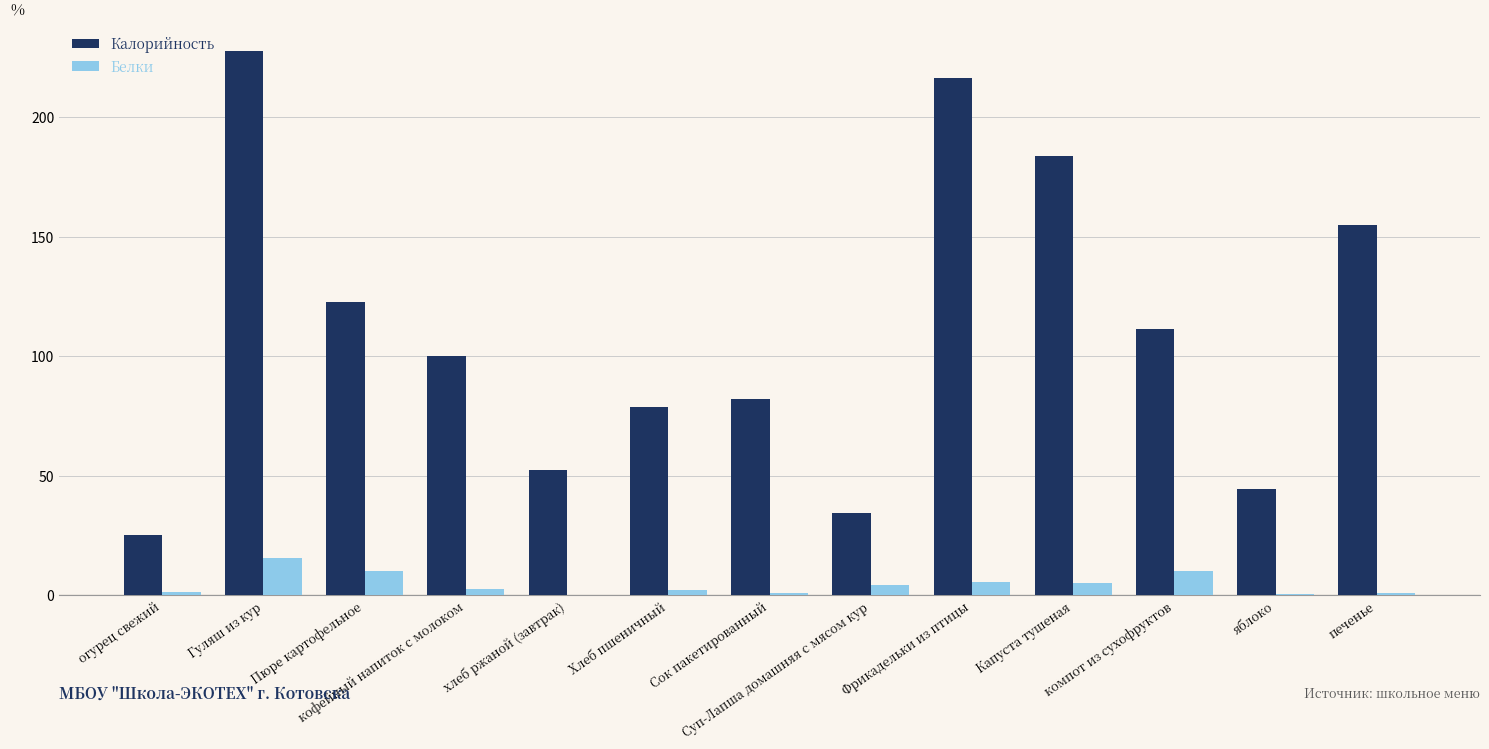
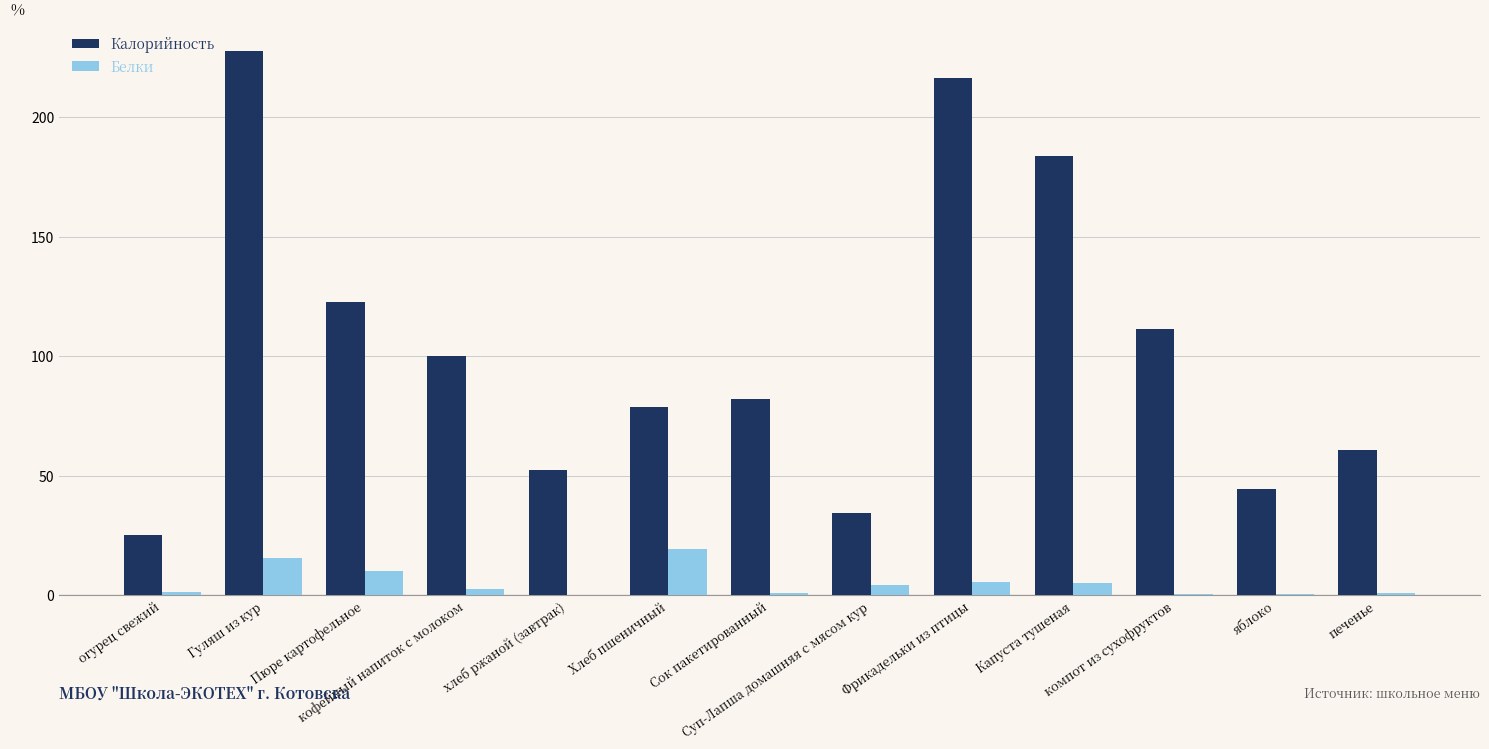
Белки, Хлеб пшеничный: 2 -> 19
Белки, компот из сухофруктов: 10 -> 1
Калорийность, печенье: 155 -> 61
